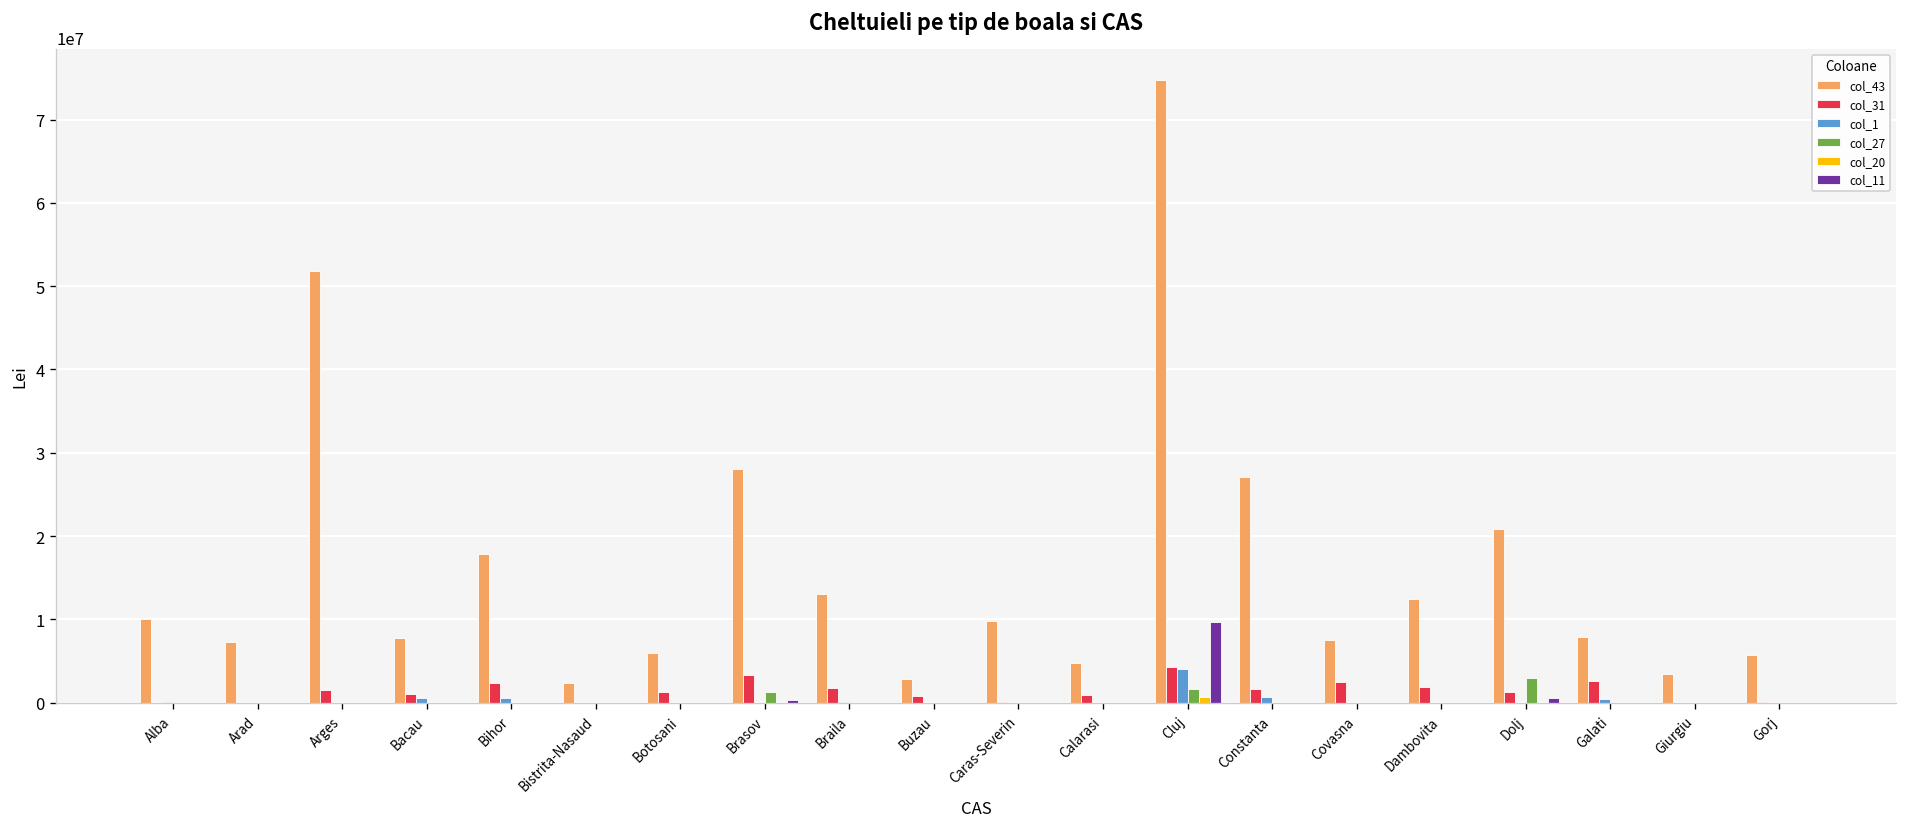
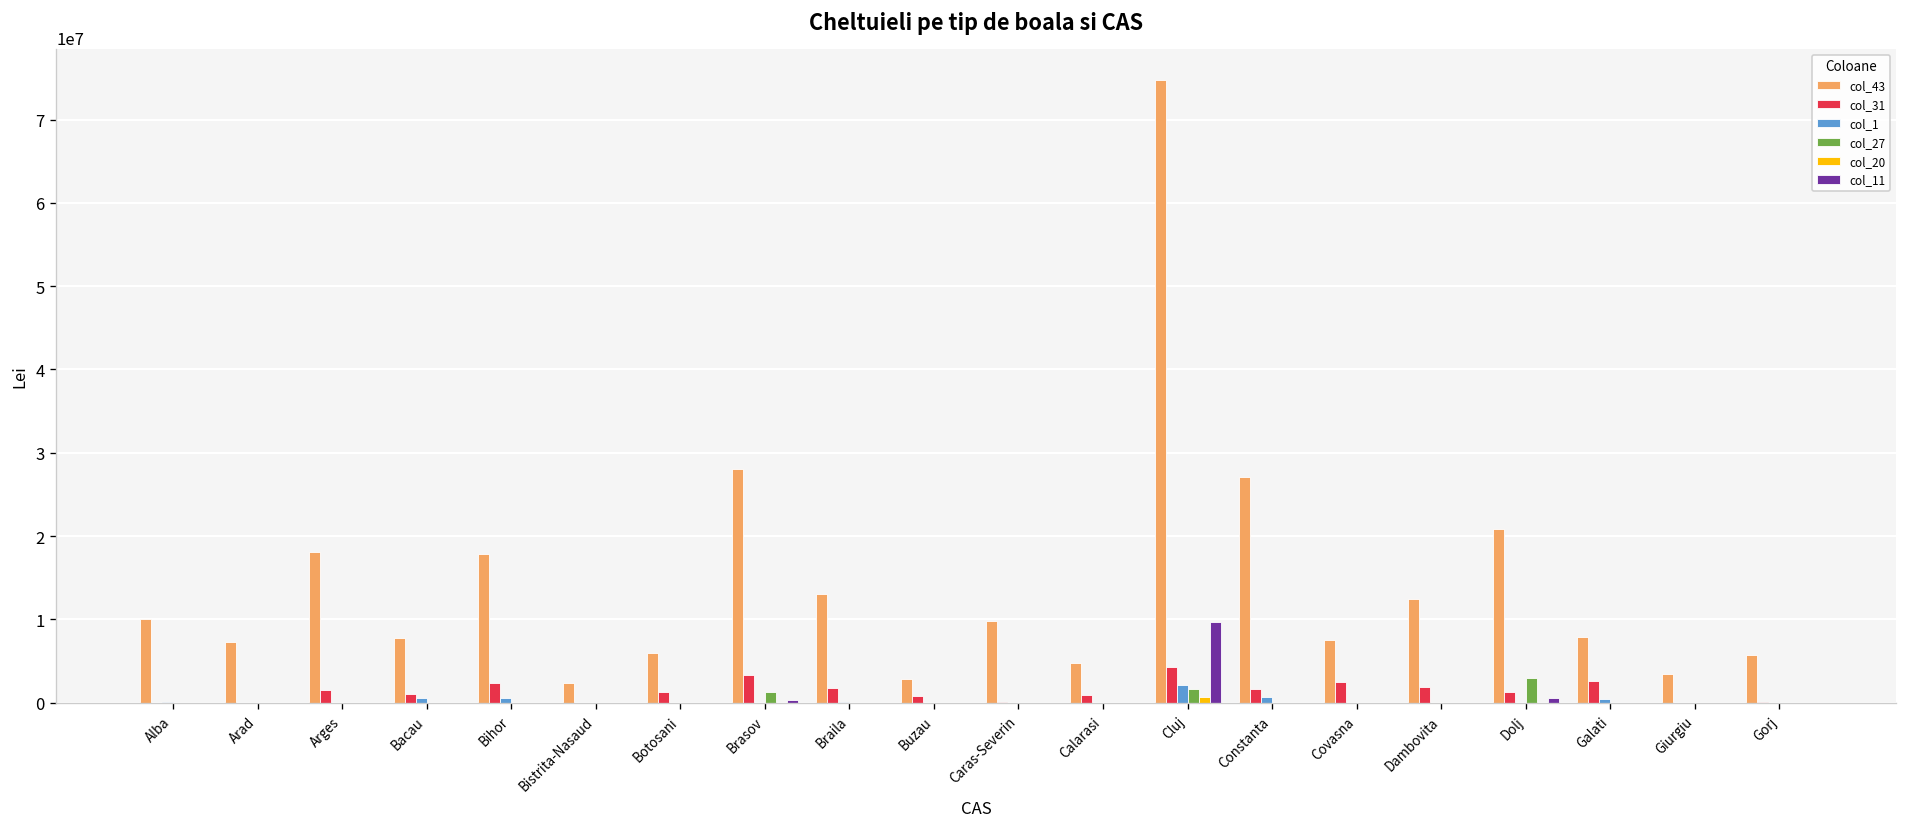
col_43, Arges: 52000000 -> 18000000
col_1, Cluj: 4000000 -> 2000000
